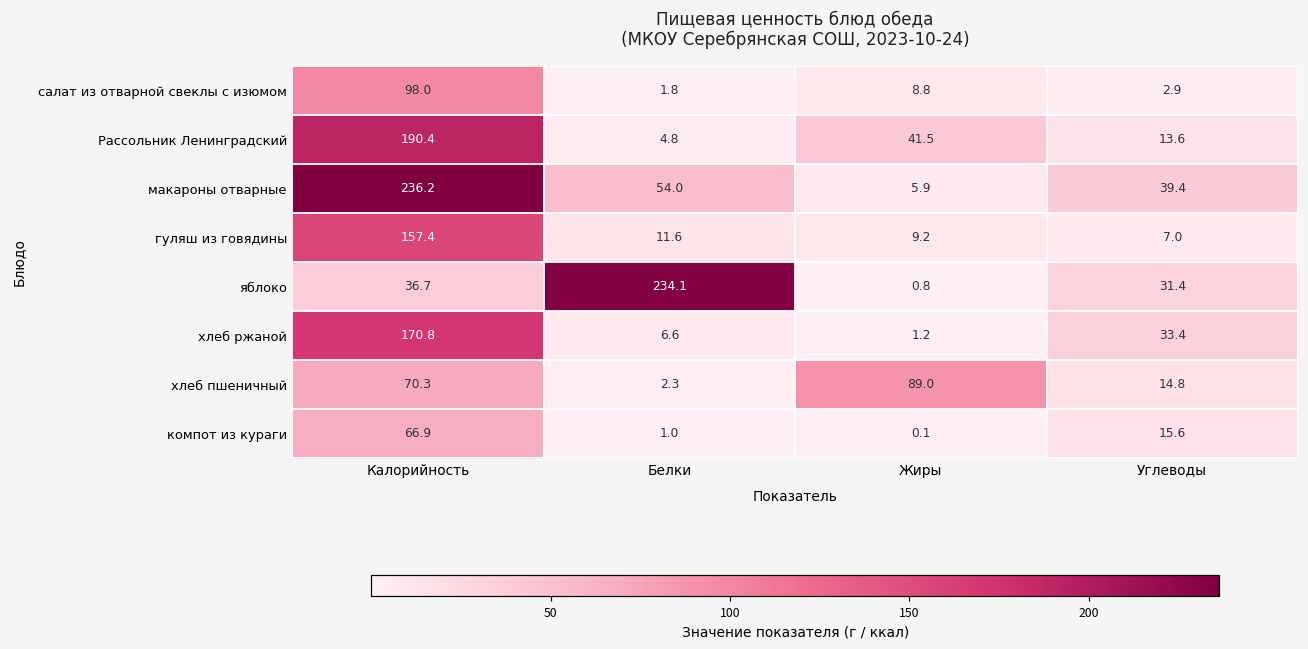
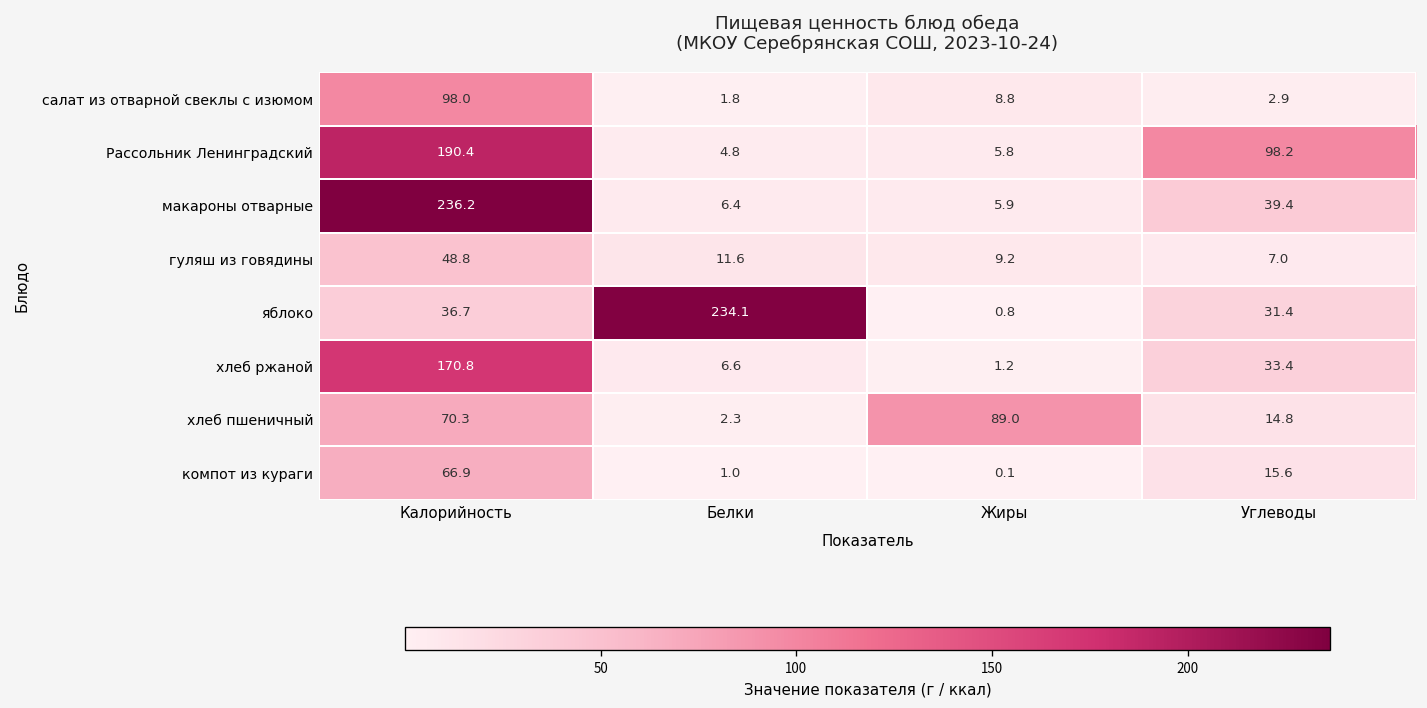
Рассольник Ленинградский, Жиры: 41.5 -> 5.8
Рассольник Ленинградский, Углеводы: 13.6 -> 98.2
макароны отварные, Белки: 54.0 -> 6.4
гуляш из говядины, Калорийность: 157.4 -> 48.8
